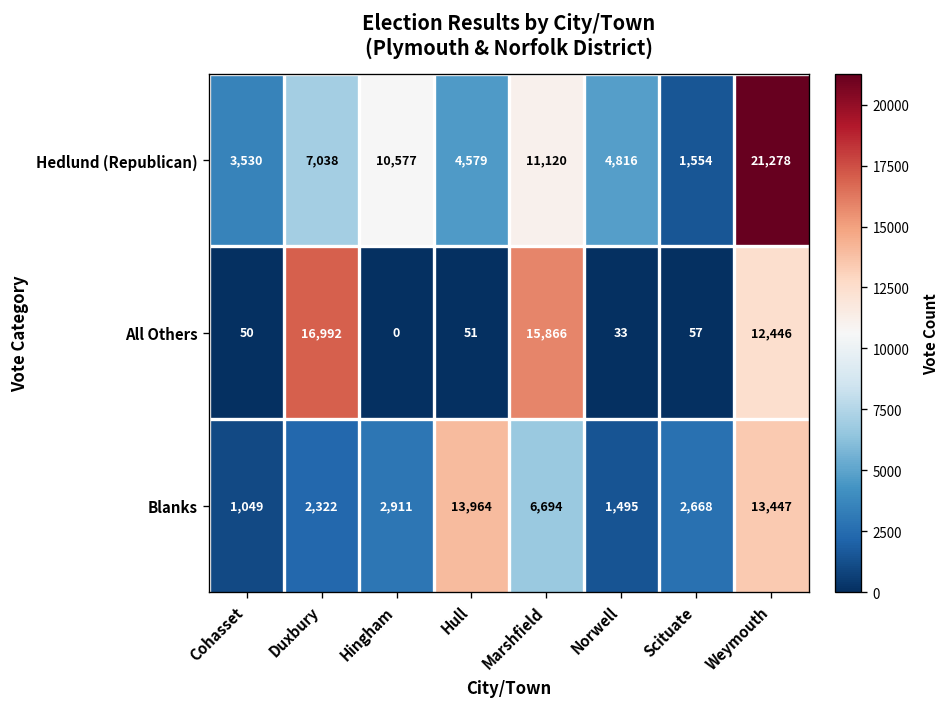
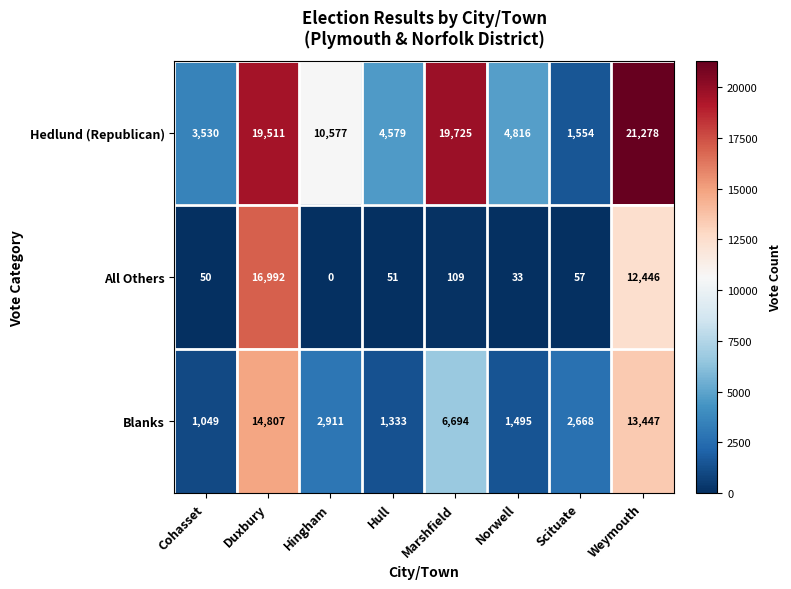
Hedlund (Republican), Duxbury: 7,038 -> 19,511
Hedlund (Republican), Marshfield: 11,120 -> 19,725
All Others, Marshfield: 15,866 -> 109
Blanks, Duxbury: 2,322 -> 14,807
Blanks, Hull: 13,964 -> 1,333
